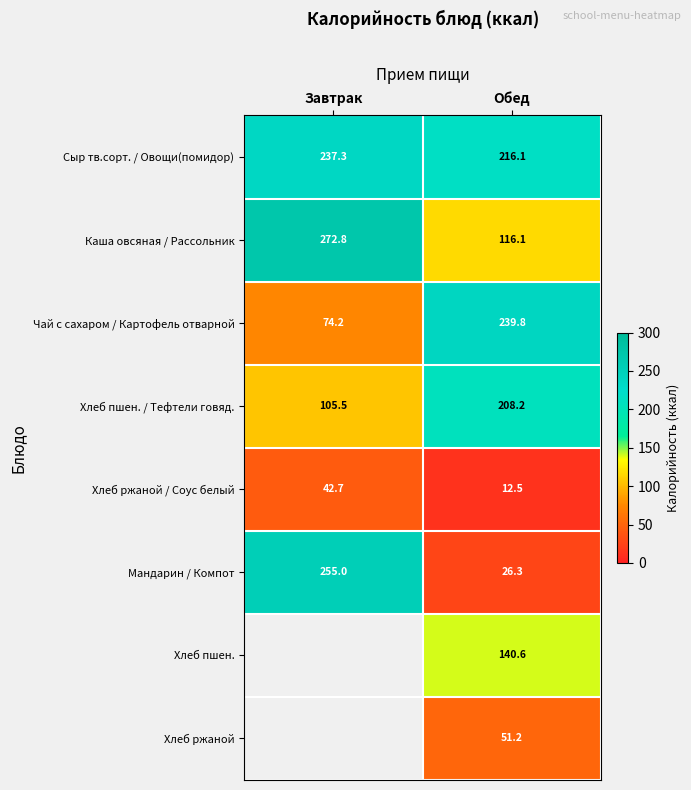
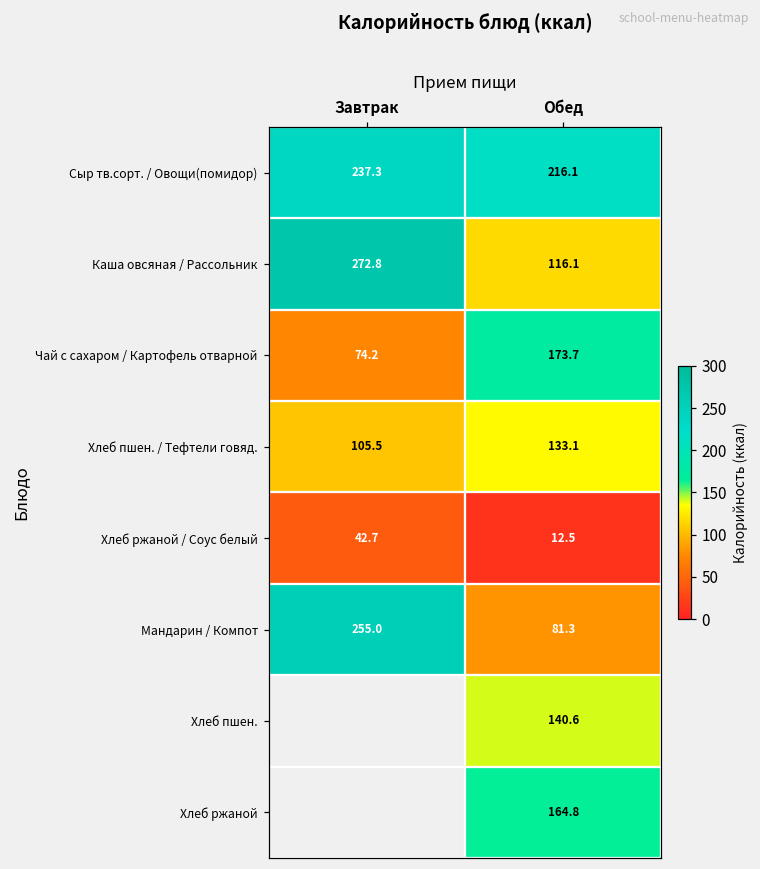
Чай с сахаром / Картофель отварной, Обед: 239.8 -> 173.7
Хлеб пшен. / Тефтели говяд., Обед: 208.2 -> 133.1
Мандарин / Компот, Обед: 26.3 -> 81.3
Хлеб ржаной, Обед: 51.2 -> 164.8
